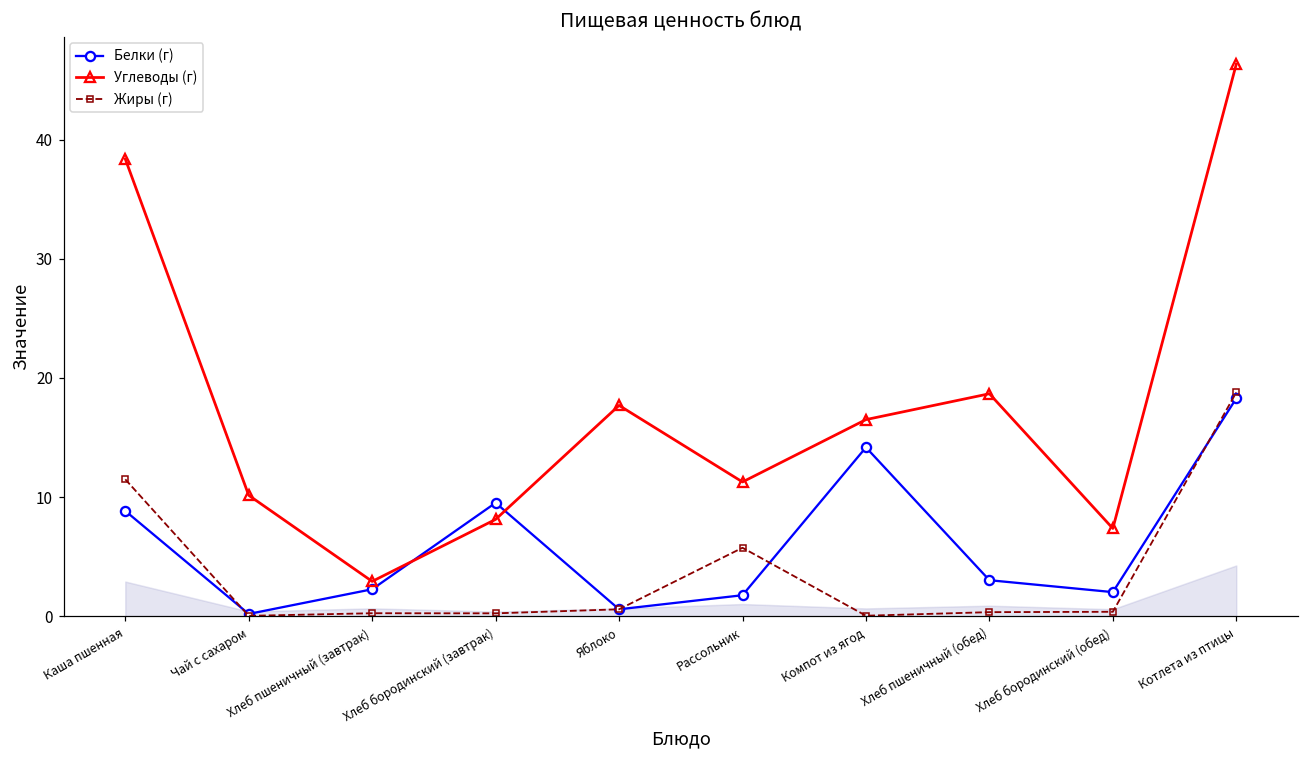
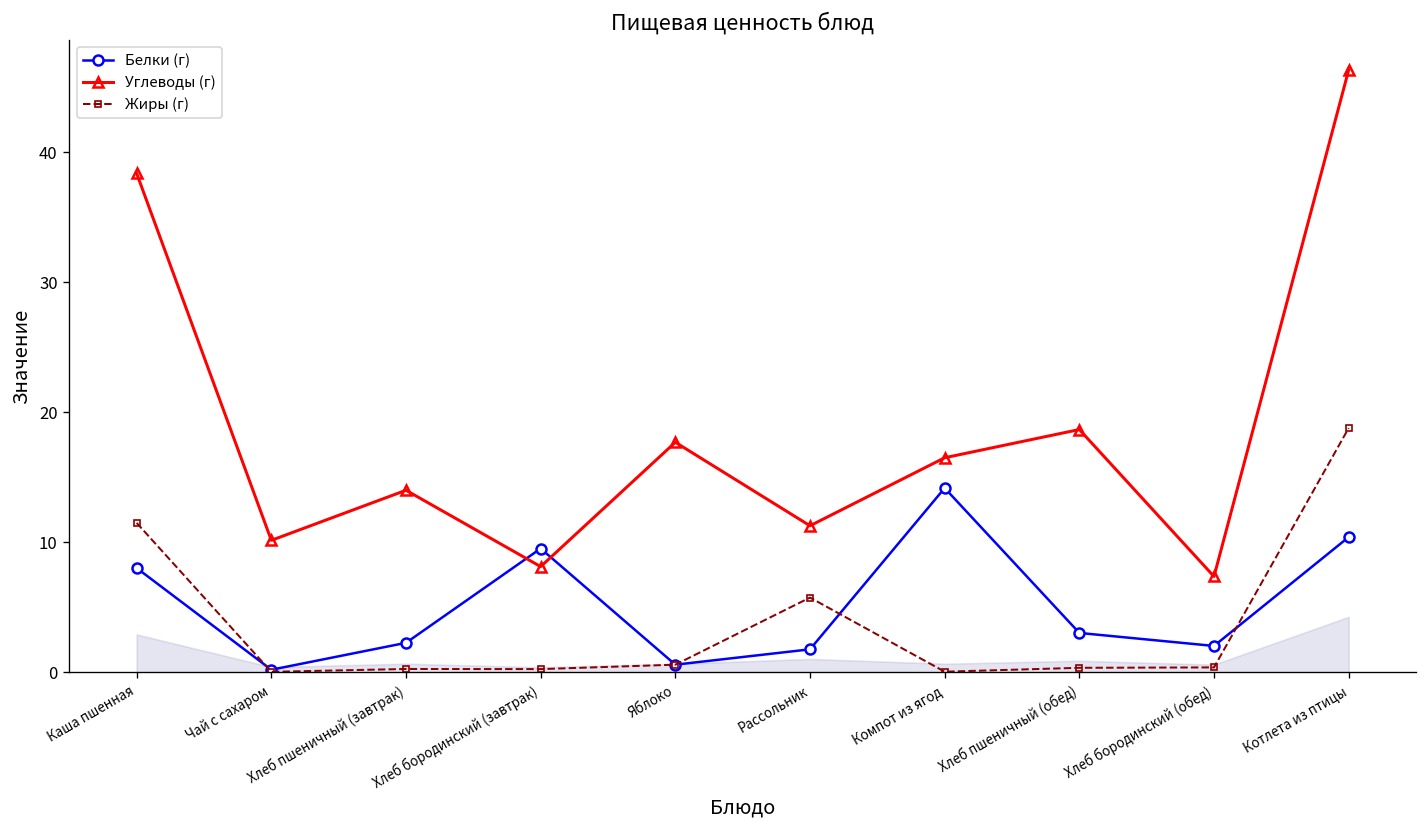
Белки (г), Каша пшенная: 8.9 -> 8.0
Углеводы (г), Хлеб пшеничный (завтрак): 2.9 -> 14.0
Белки (г), Котлета из птицы: 18.3 -> 10.4
